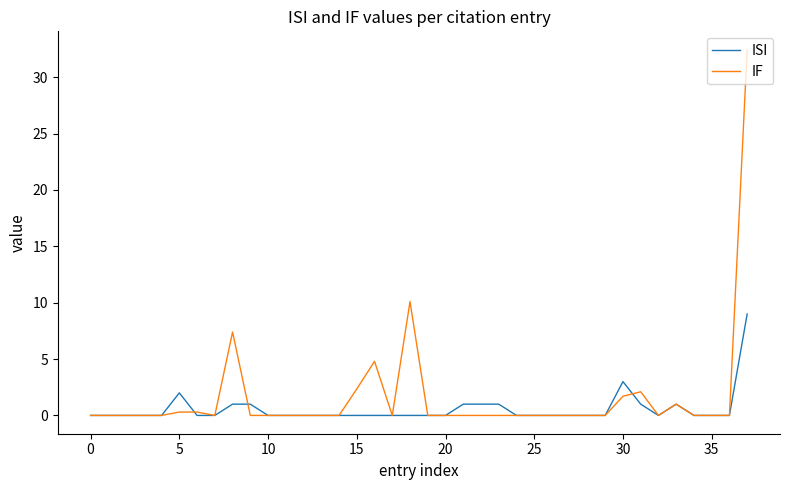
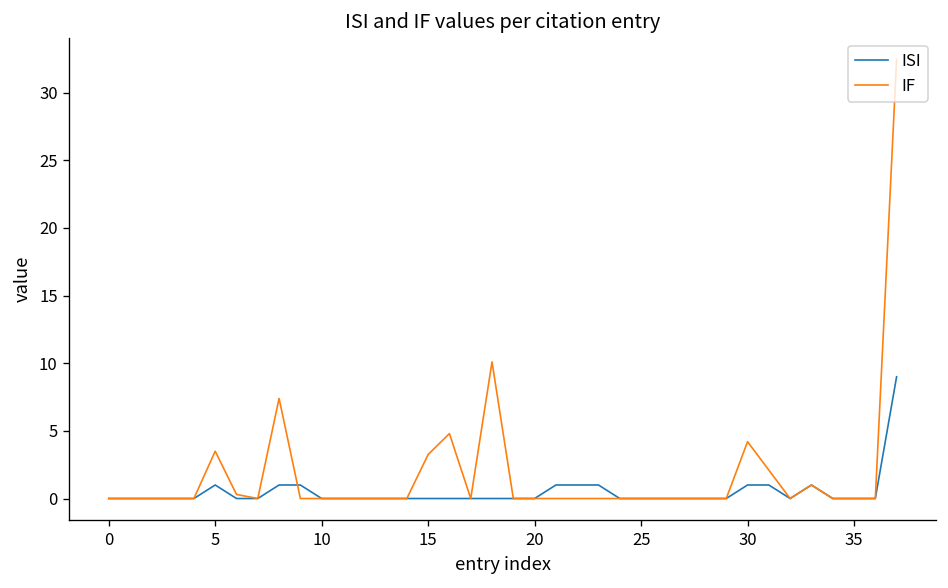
ISI, 5: 2 -> 1
IF, 5: 0.3 -> 3.5
IF, 15: 2.3 -> 3.3
ISI, 30: 3 -> 1
IF, 30: 1.7 -> 4.2
